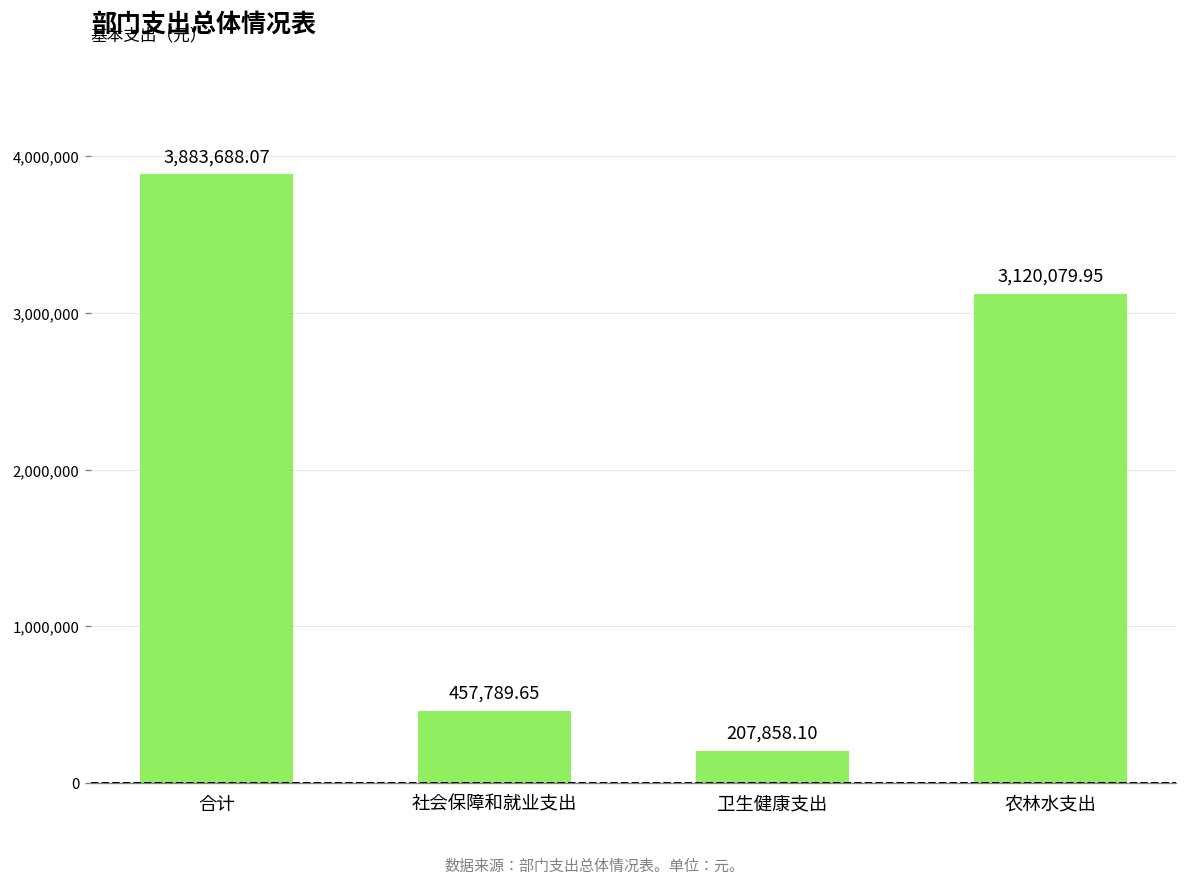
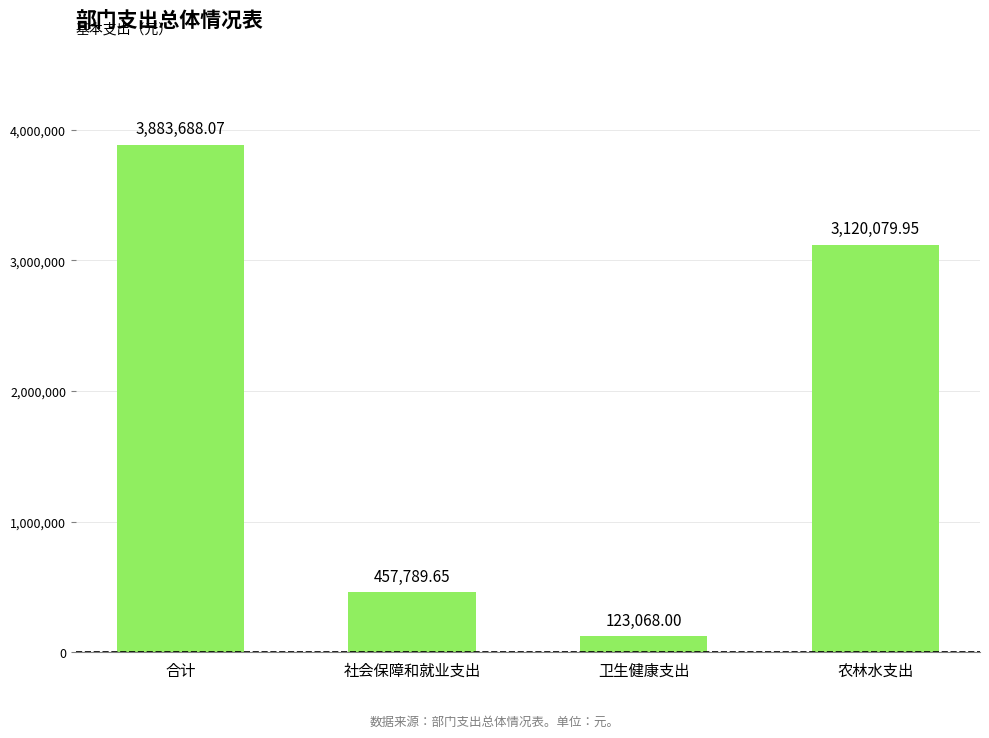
卫生健康支出: 207,858.10 -> 123,068.00
